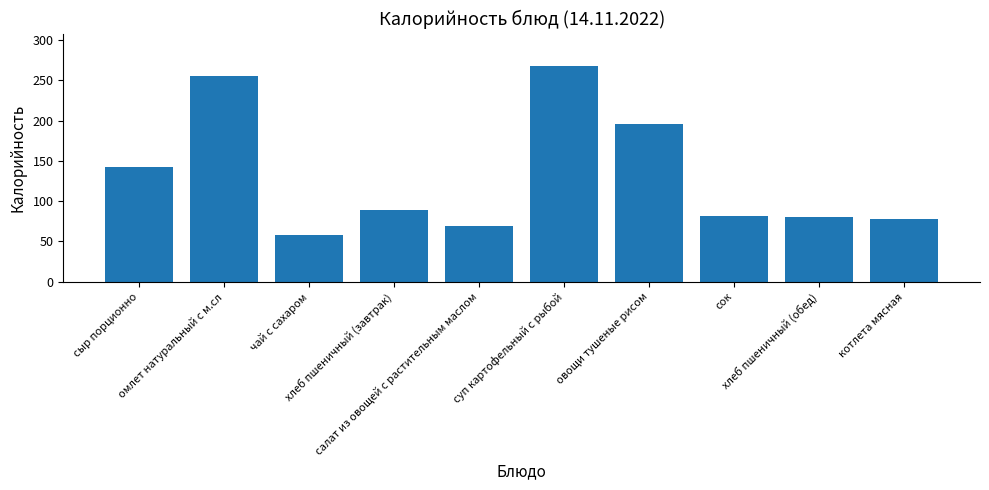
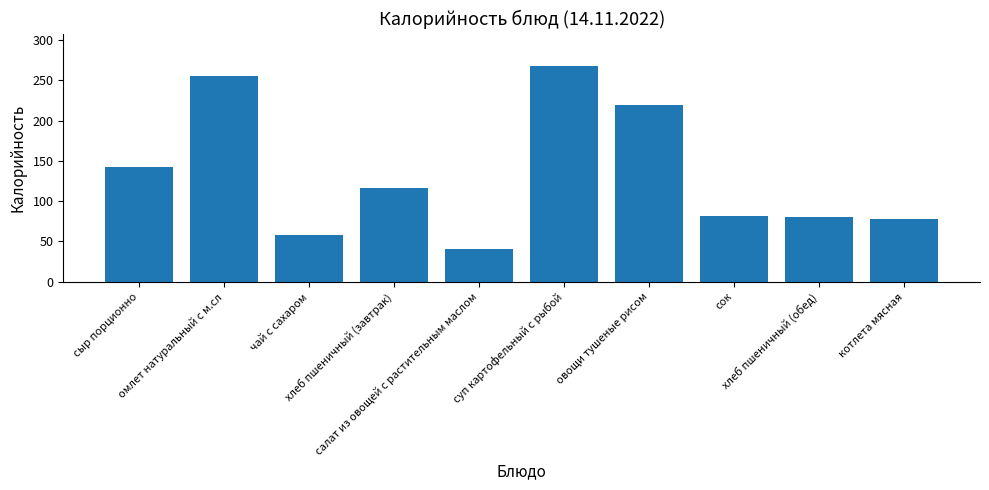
хлеб пшеничный (завтрак): 90 -> 120
салат из овощей с растительным маслом: 70 -> 40
овощи тушеные рисом: 200 -> 220
